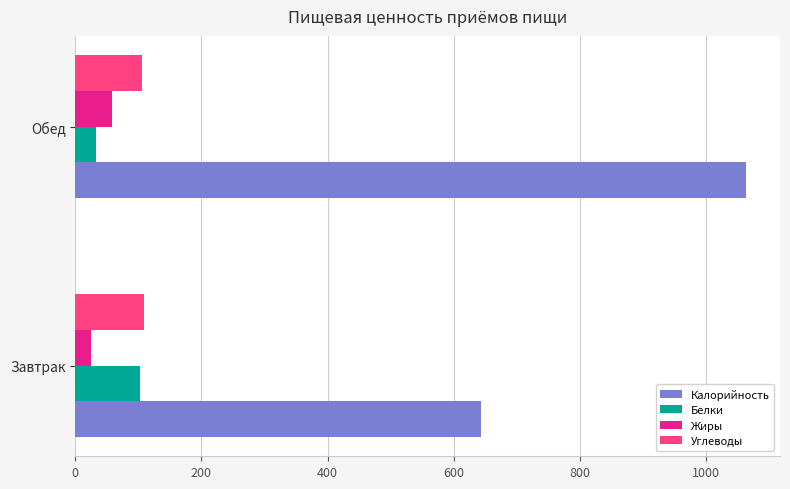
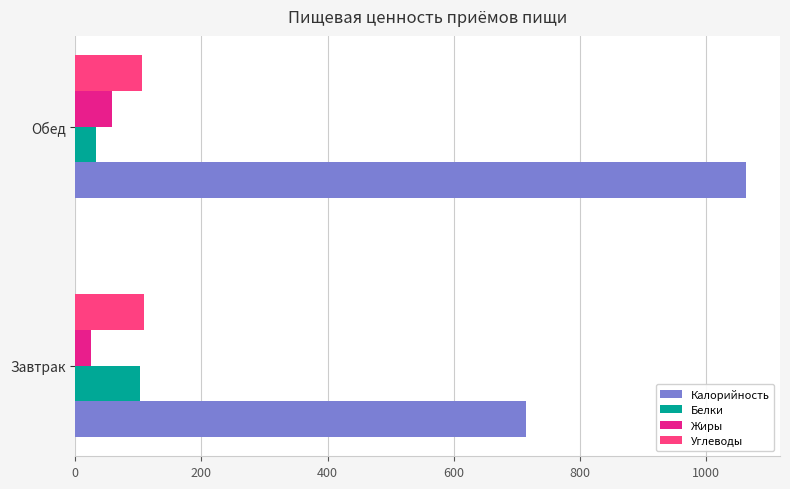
Калорийность, Завтрак: 640 -> 710
